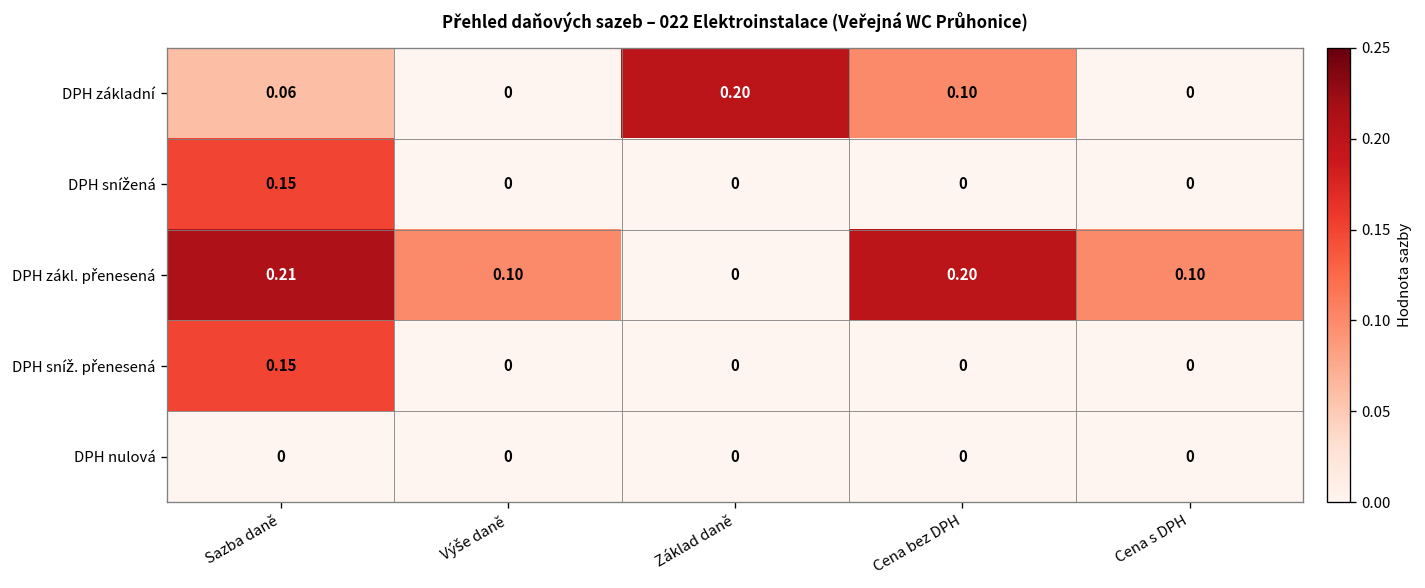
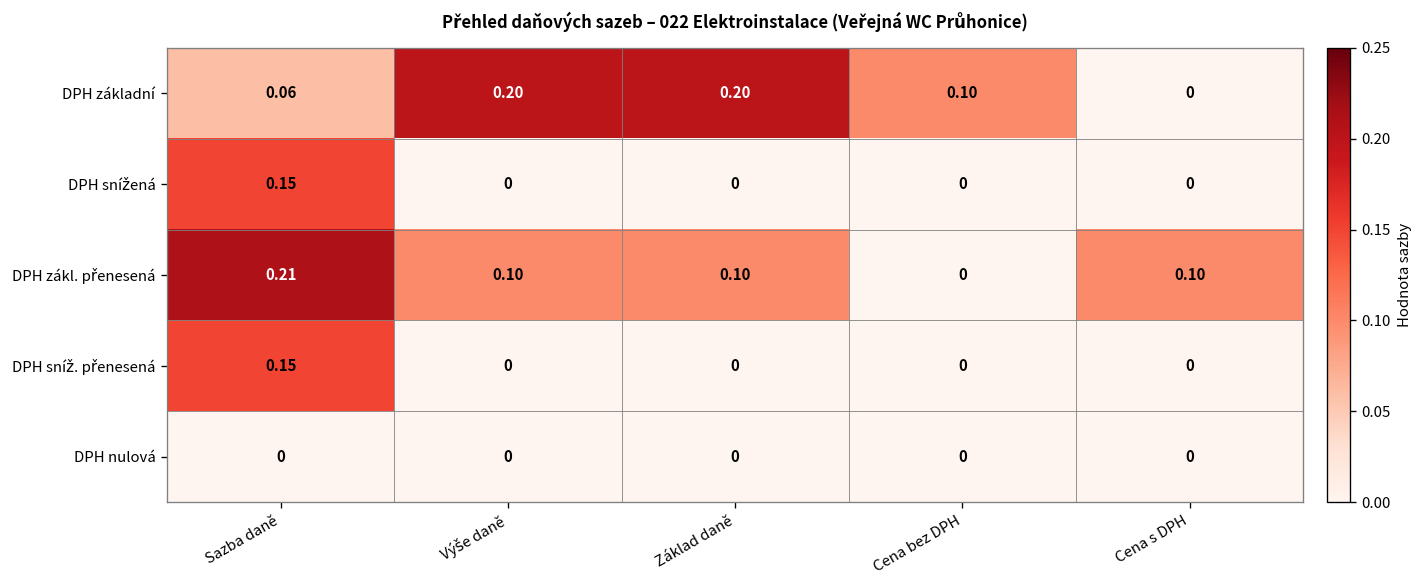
DPH základní, Výše daně: 0 -> 0.20
DPH zákl. přenesená, Základ daně: 0 -> 0.10
DPH zákl. přenesená, Cena bez DPH: 0.20 -> 0
